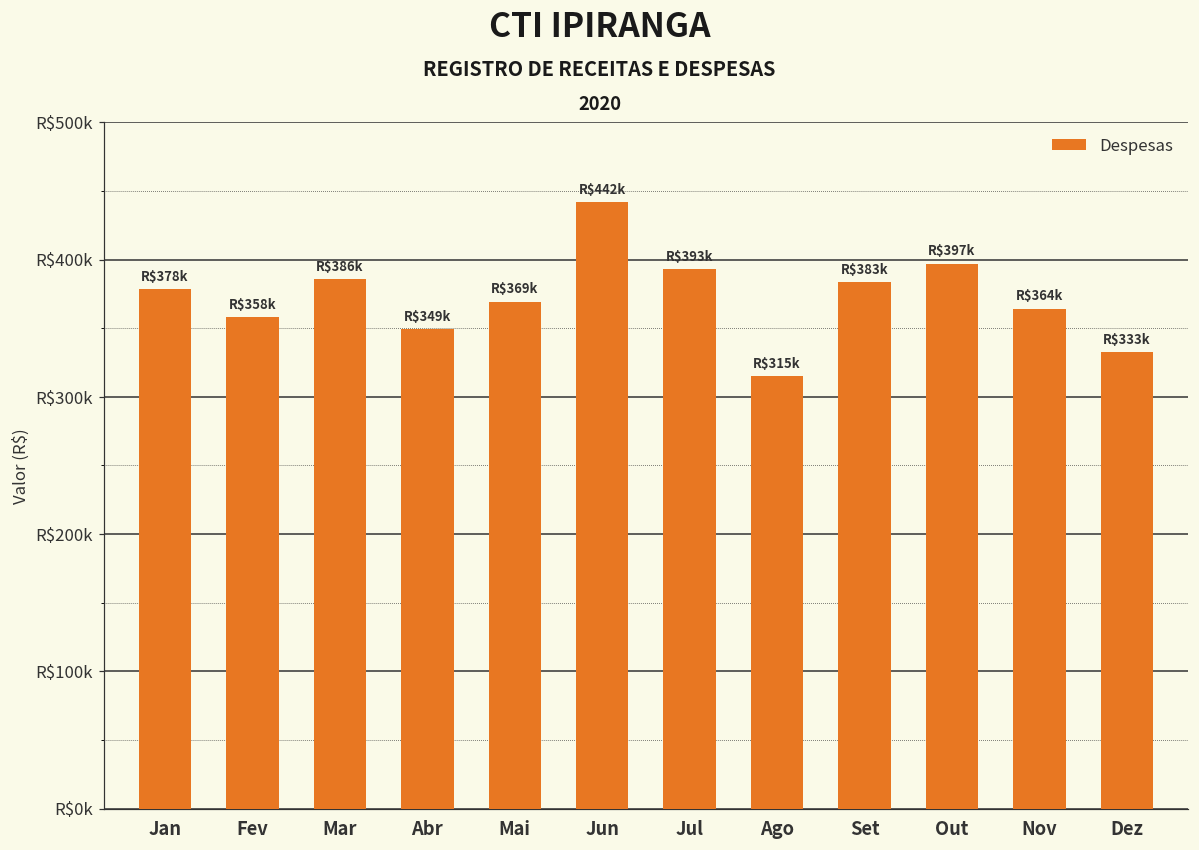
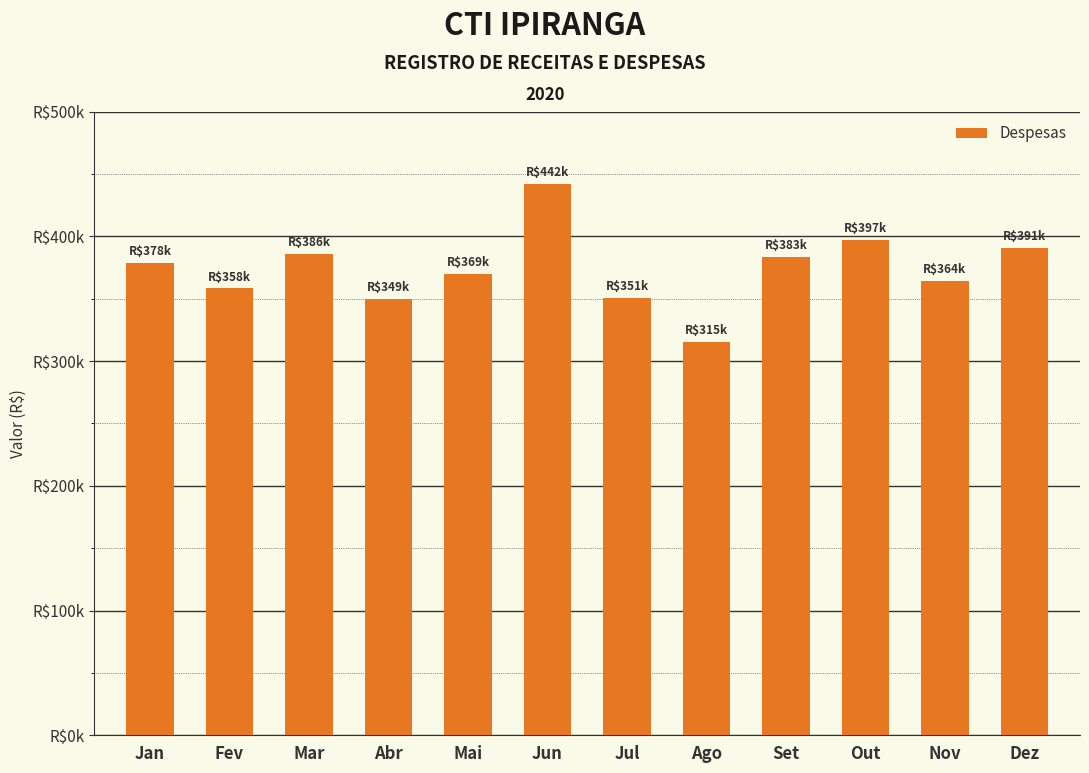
Jul: $393k -> $351k
Dez: $333k -> $391k
